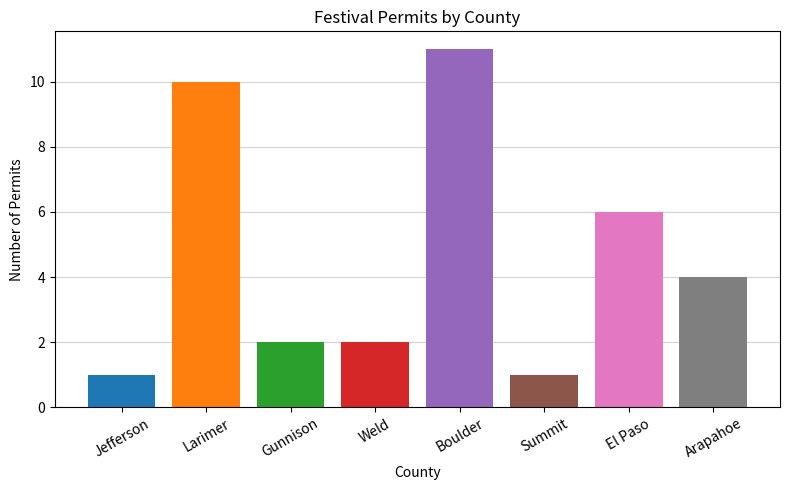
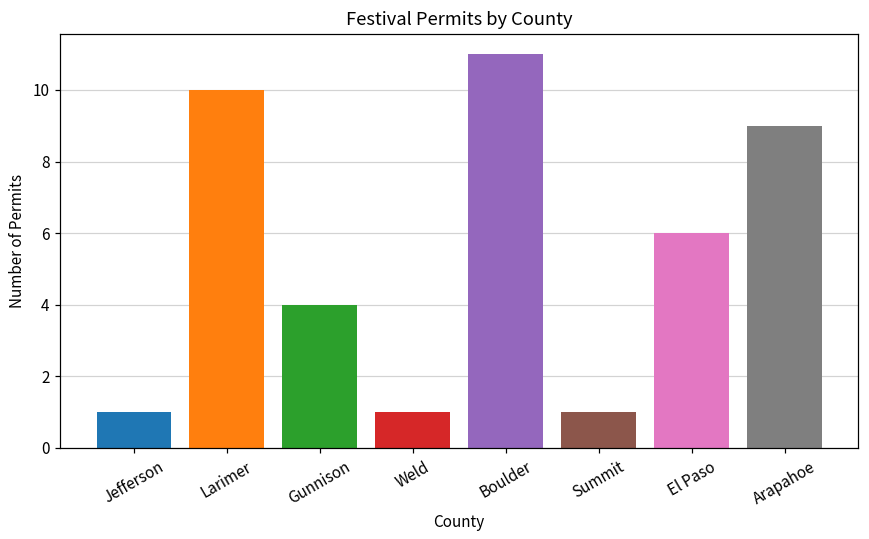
Gunnison: 2 -> 4
Weld: 2 -> 1
Arapahoe: 4 -> 9
